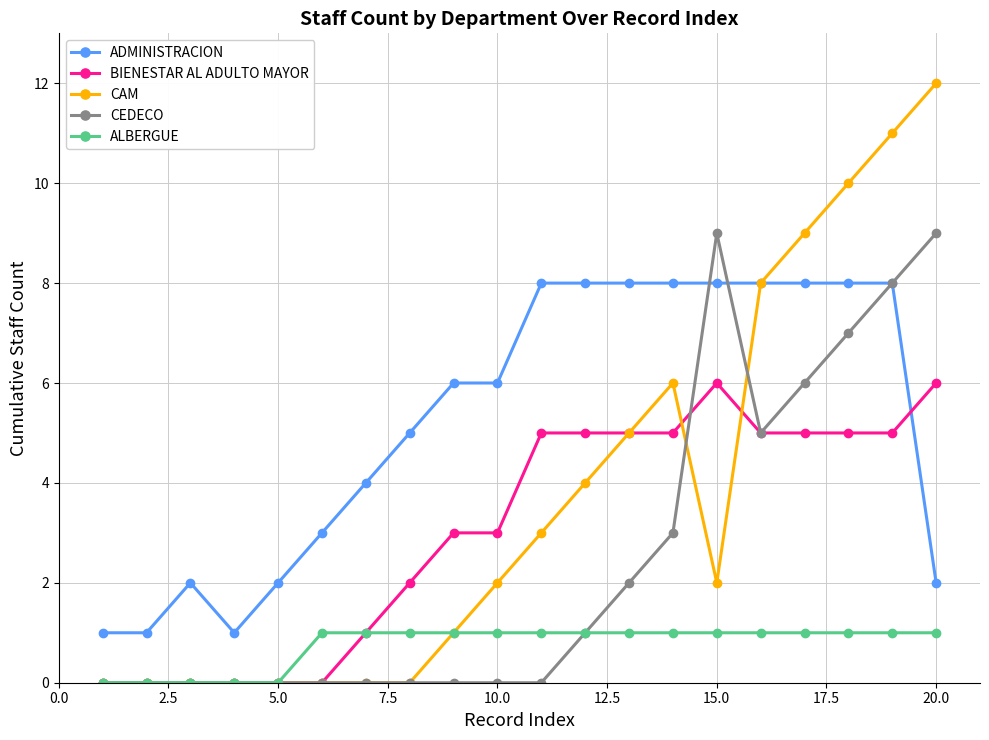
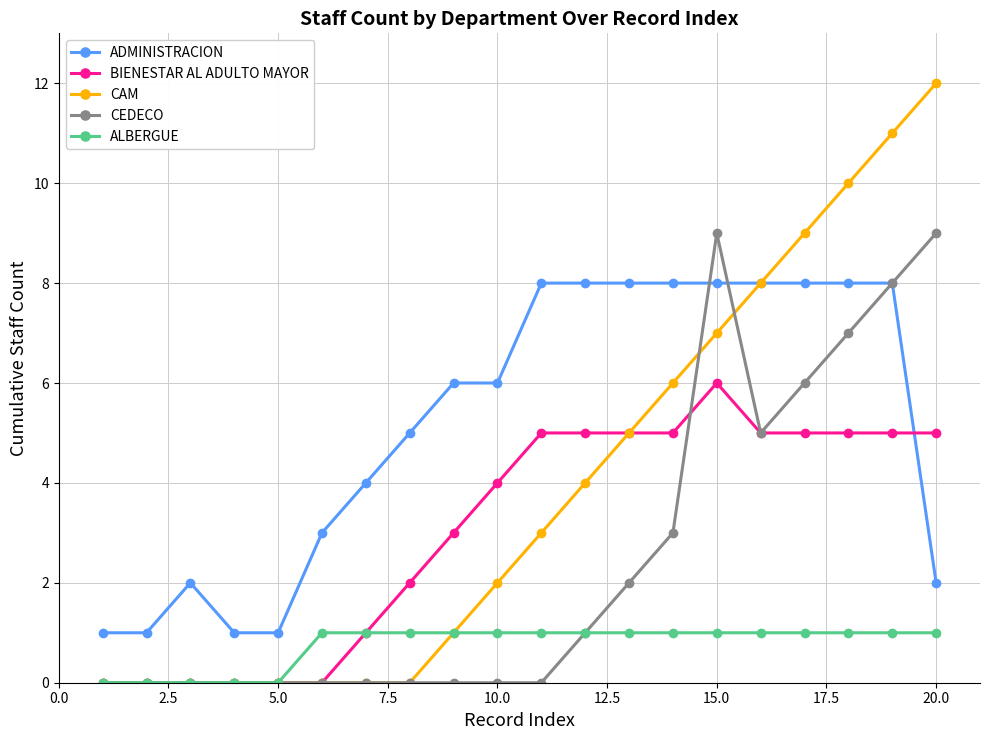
ADMINISTRACION, 5.0: 2 -> 1
BIENESTAR AL ADULTO MAYOR, 10.0: 3 -> 4
CAM, 15.0: 2 -> 7
BIENESTAR AL ADULTO MAYOR, 20.0: 6 -> 5
